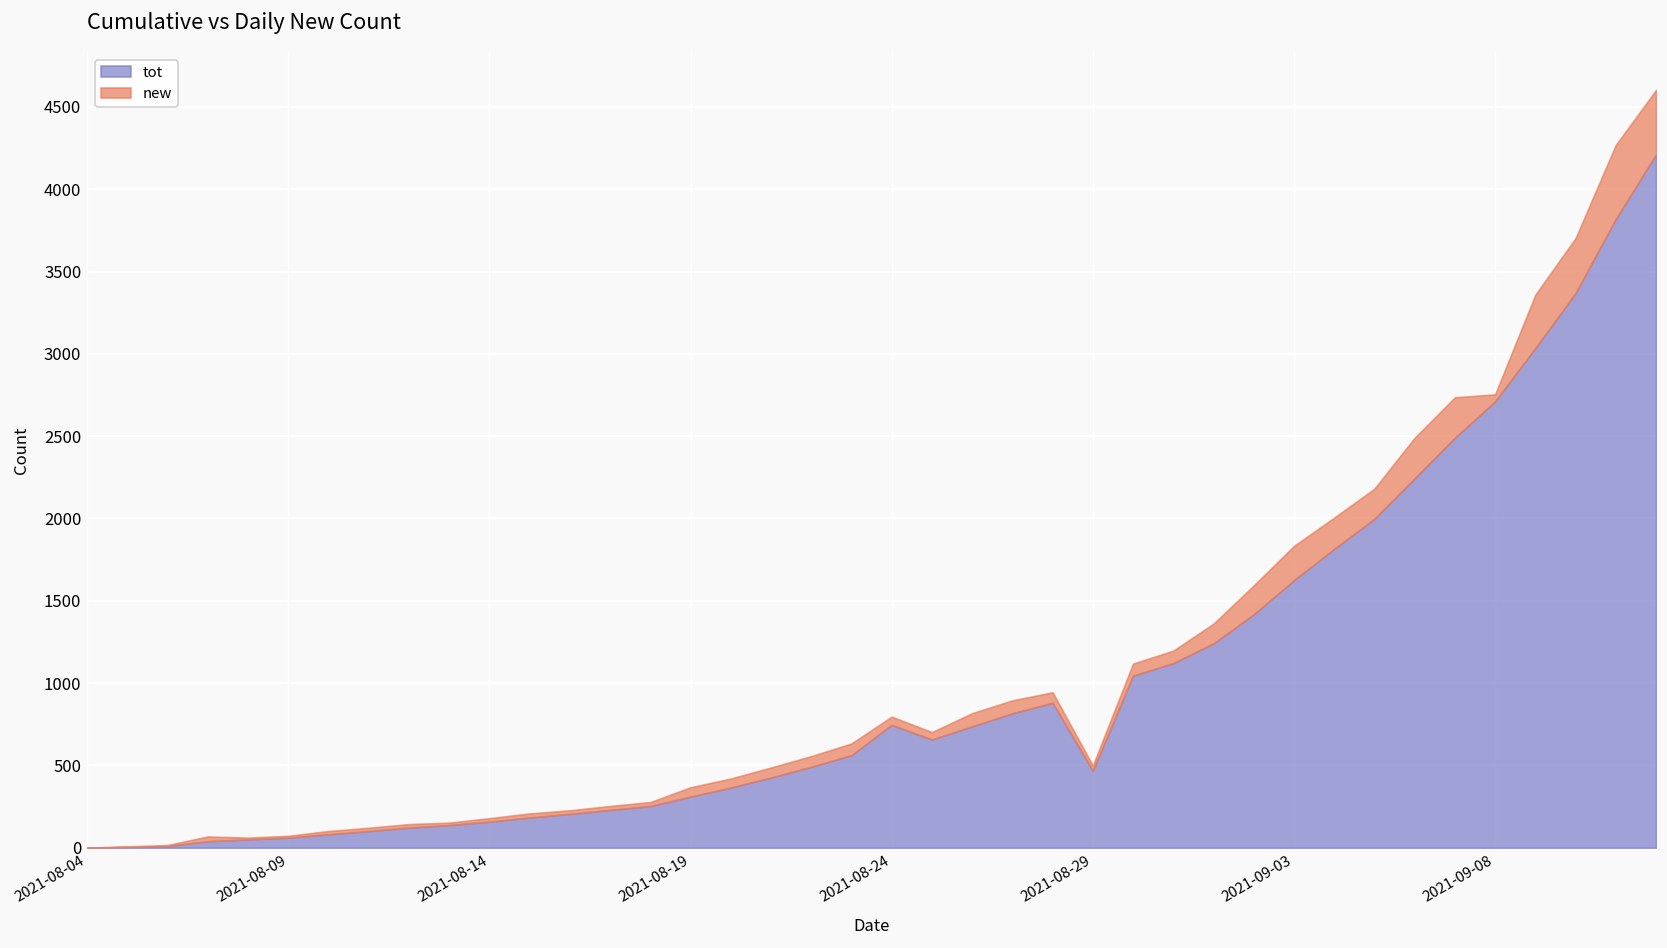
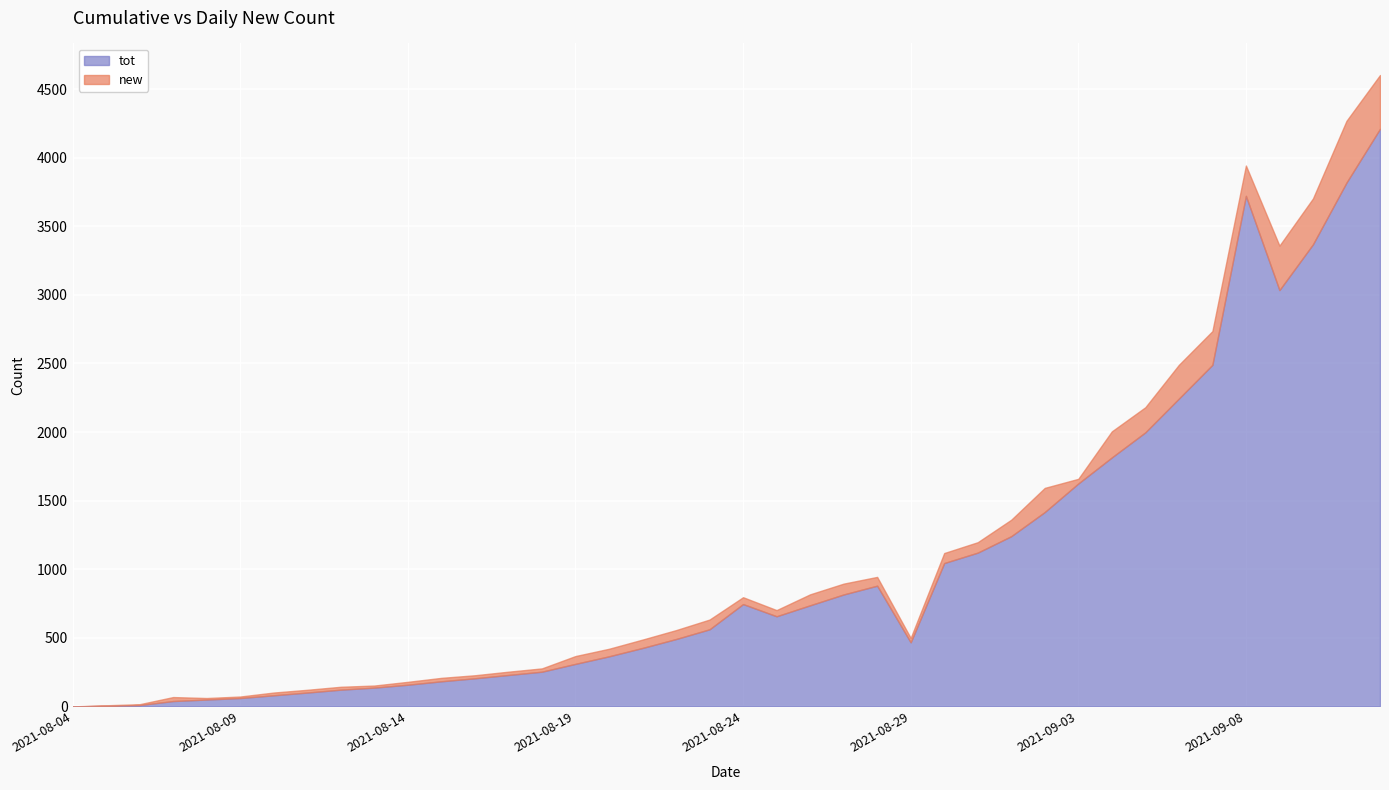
new, 2021-09-03: 210 -> 30
tot, 2021-09-08: 2710 -> 3720
new, 2021-09-08: 40 -> 220
